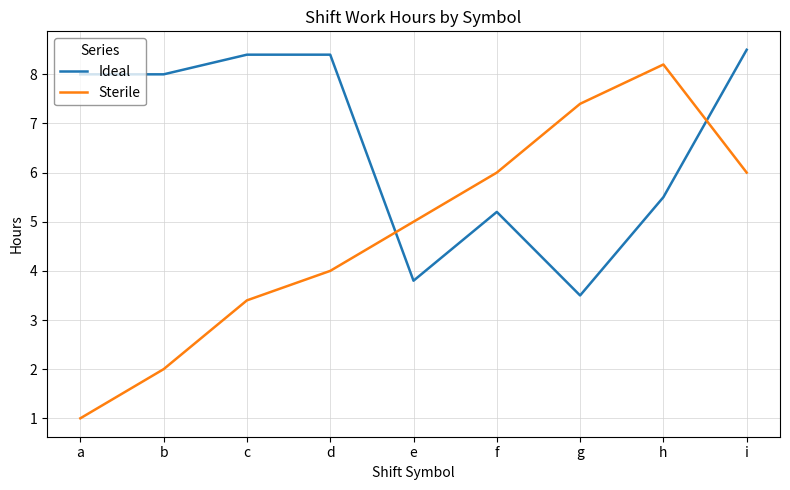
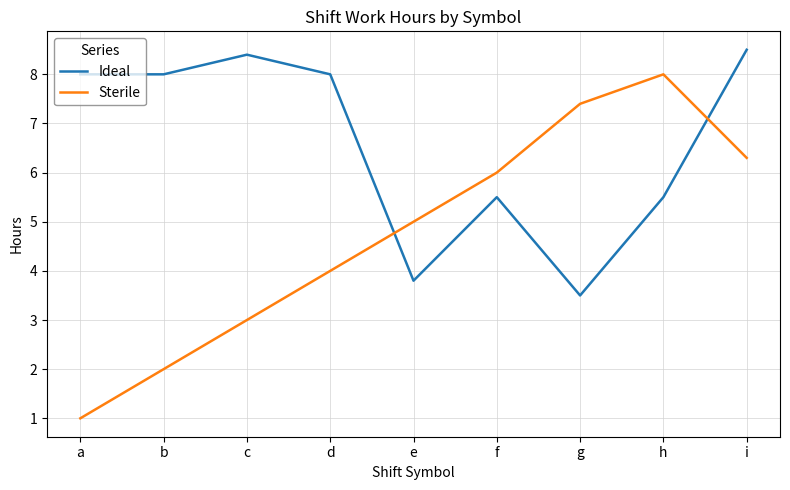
Sterile, c: 3.4 -> 3.0
Ideal, d: 8.4 -> 8.0
Ideal, f: 5.2 -> 5.5
Sterile, h: 8.2 -> 8.0
Sterile, i: 6.0 -> 6.3
